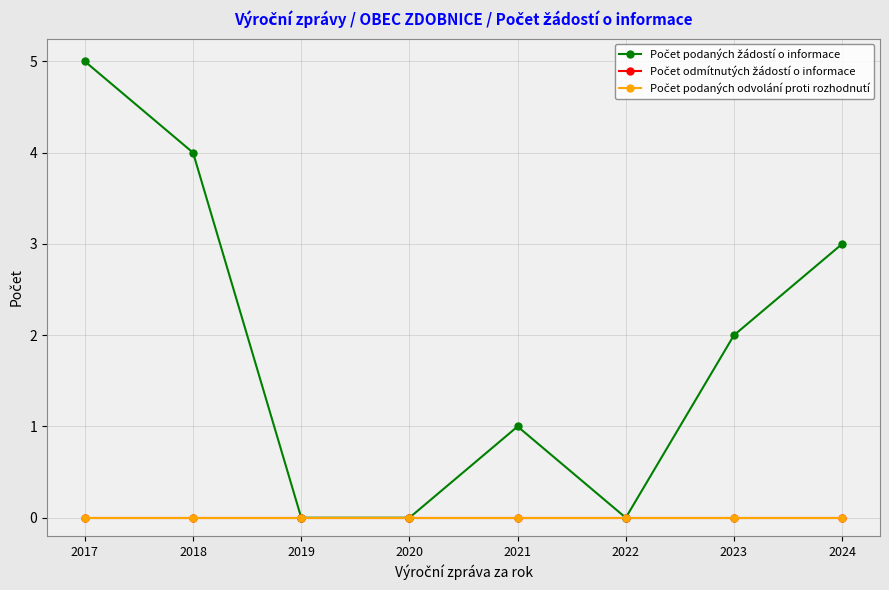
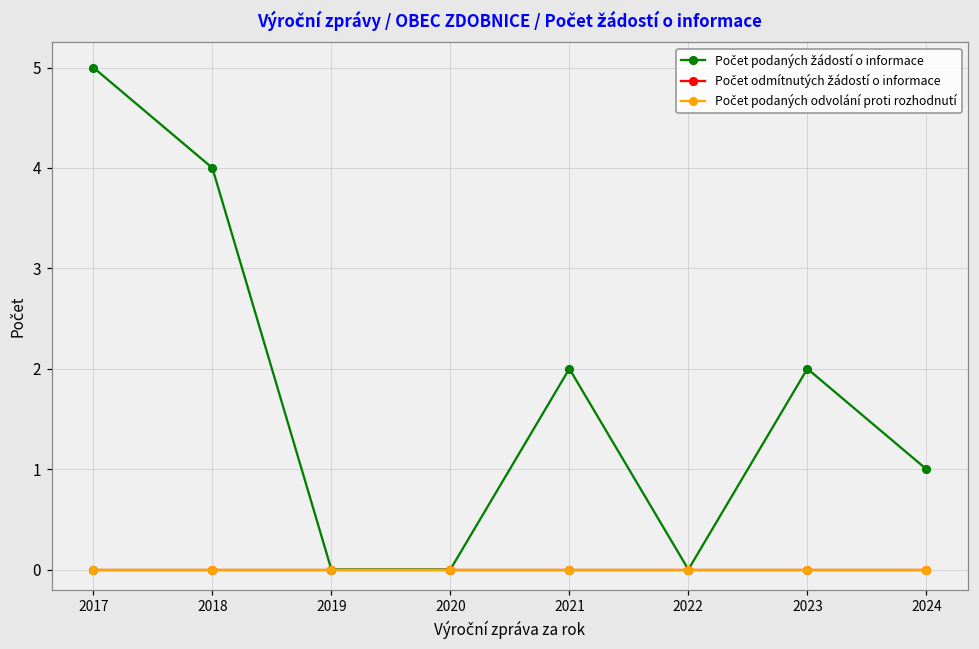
Počet podaných žádostí o informace, 2021: 1 -> 2
Počet podaných žádostí o informace, 2024: 3 -> 1
